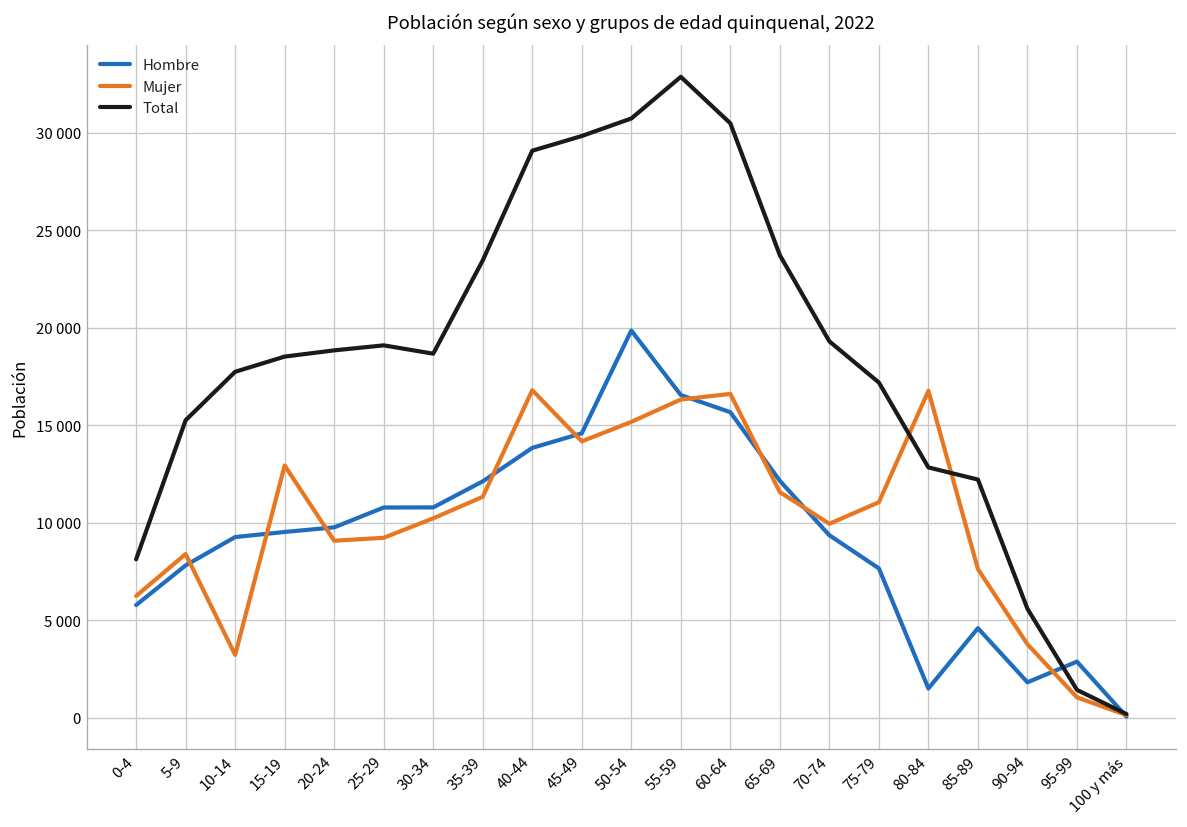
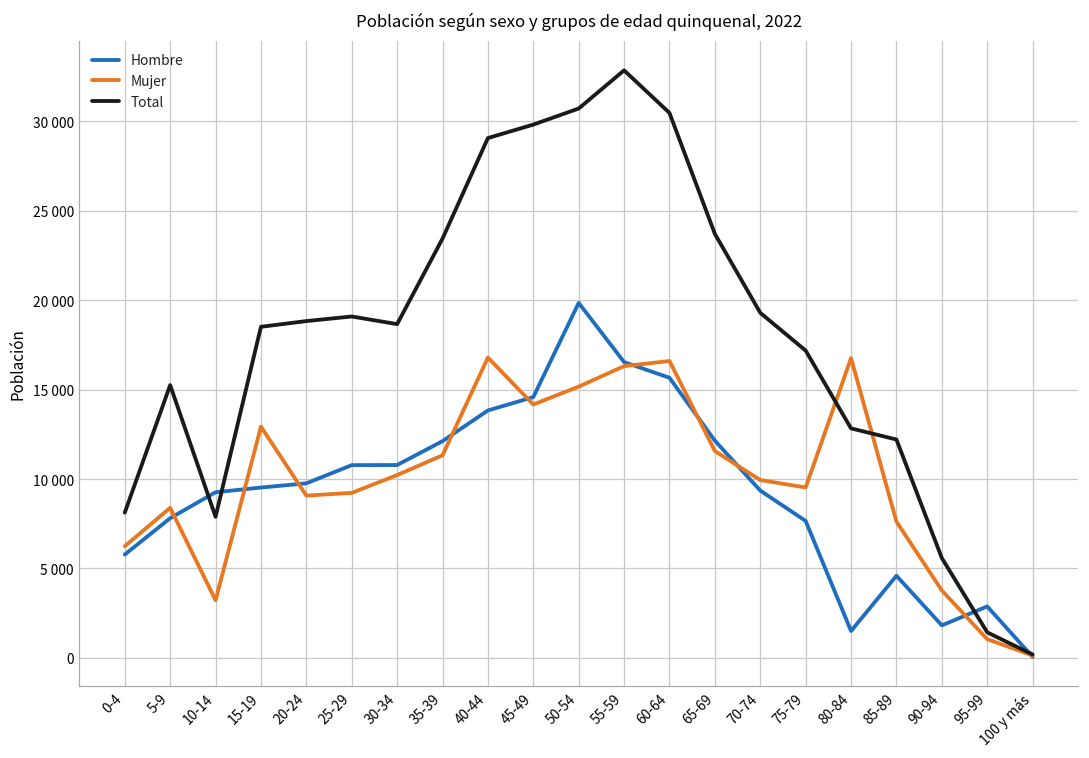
Total, 10-14: 17700 -> 7900
Mujer, 75-79: 11000 -> 9500
